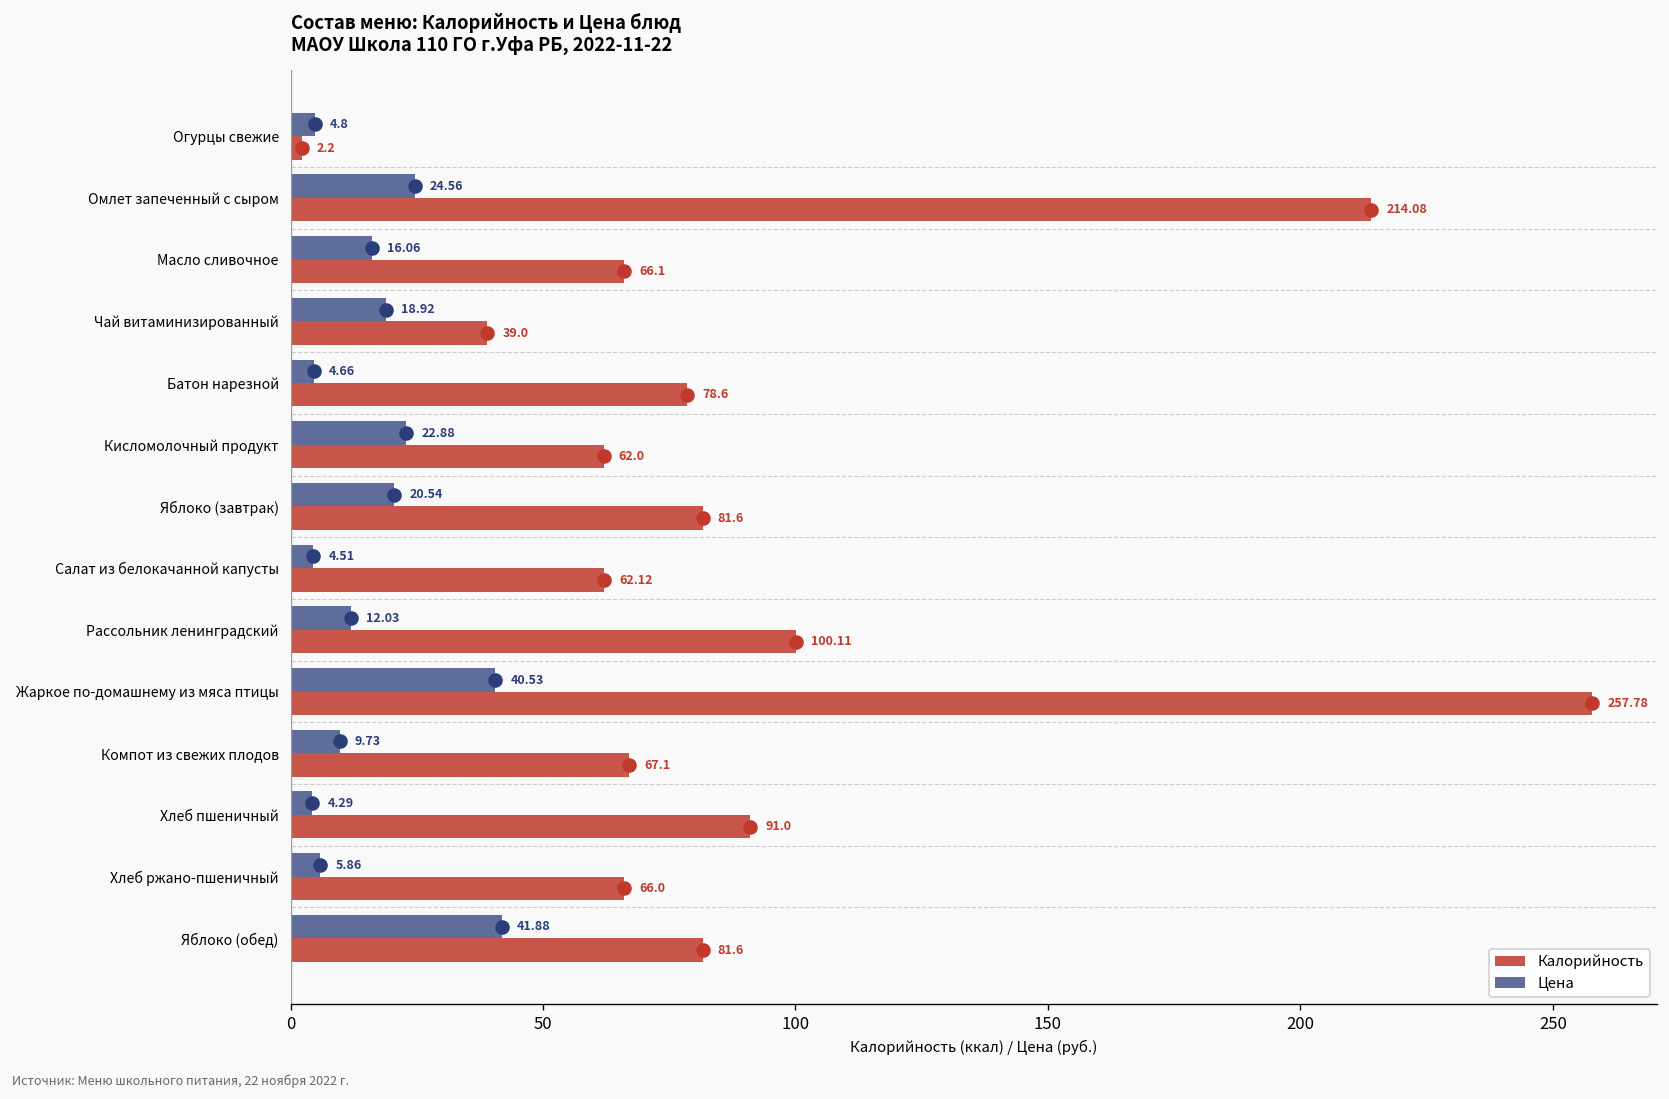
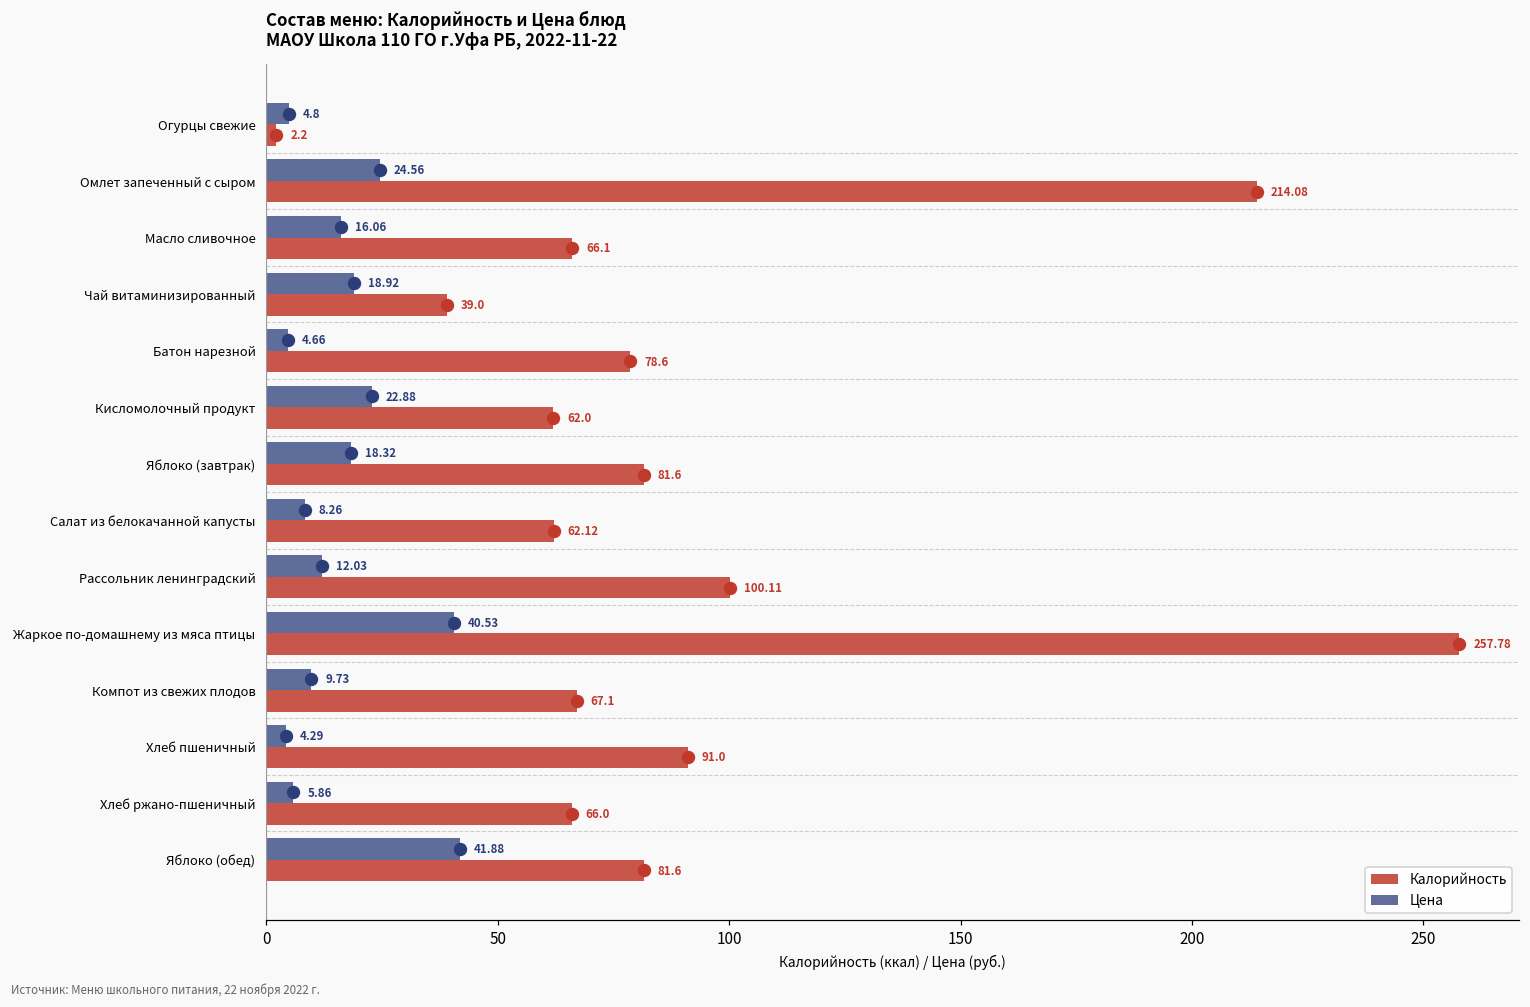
Цена, Яблоко (завтрак): 20.54 -> 18.32
Цена, Салат из белокачанной капусты: 4.51 -> 8.26
